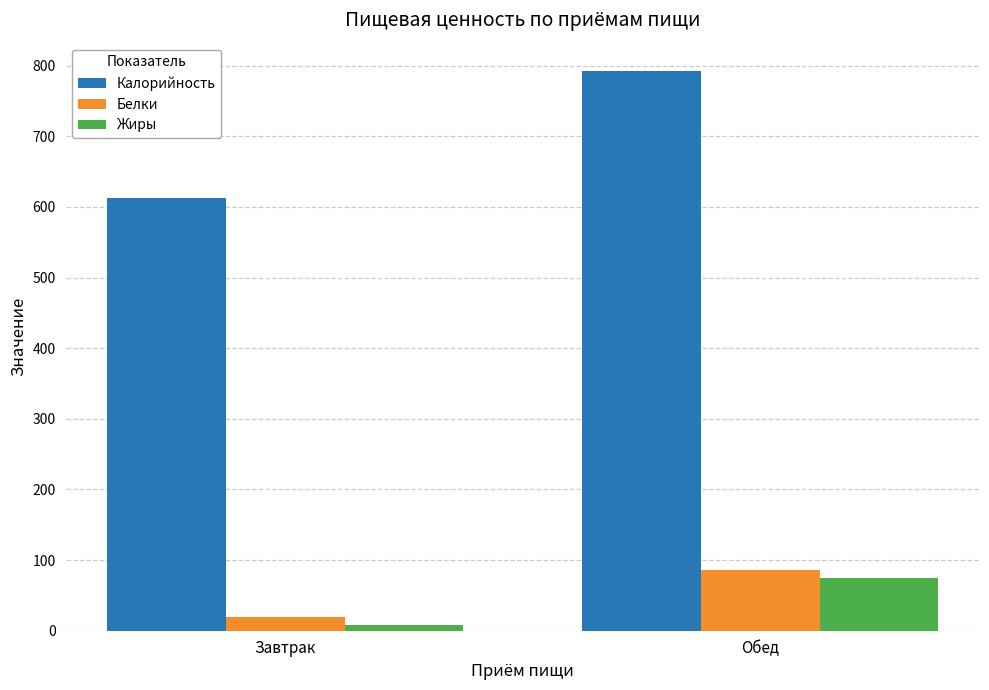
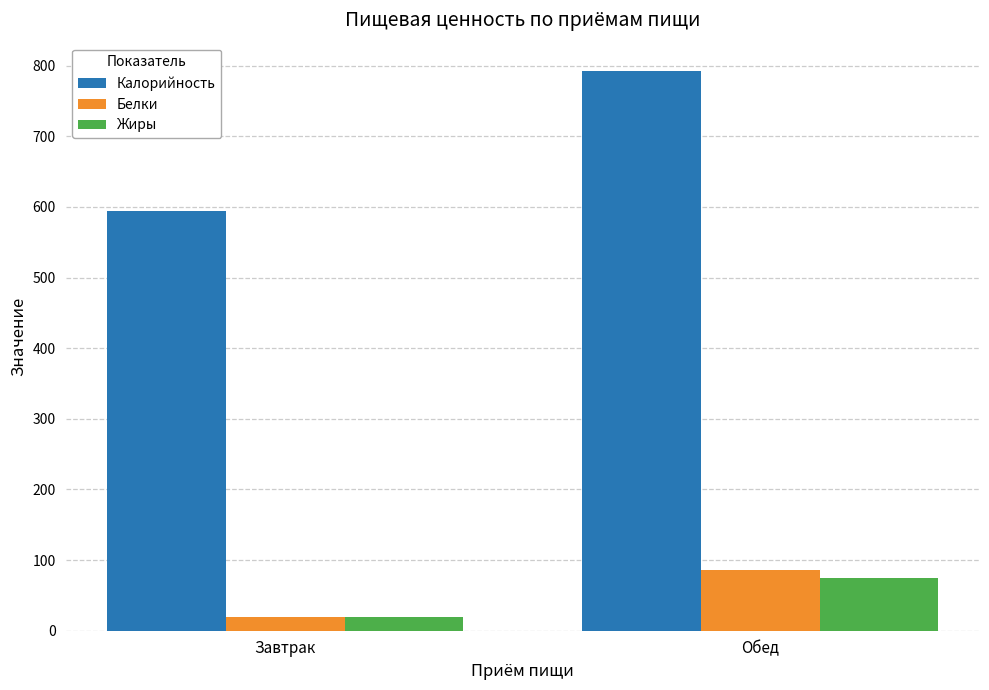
Калорийность, Завтрак: 610 -> 600
Жиры, Завтрак: 10 -> 20
